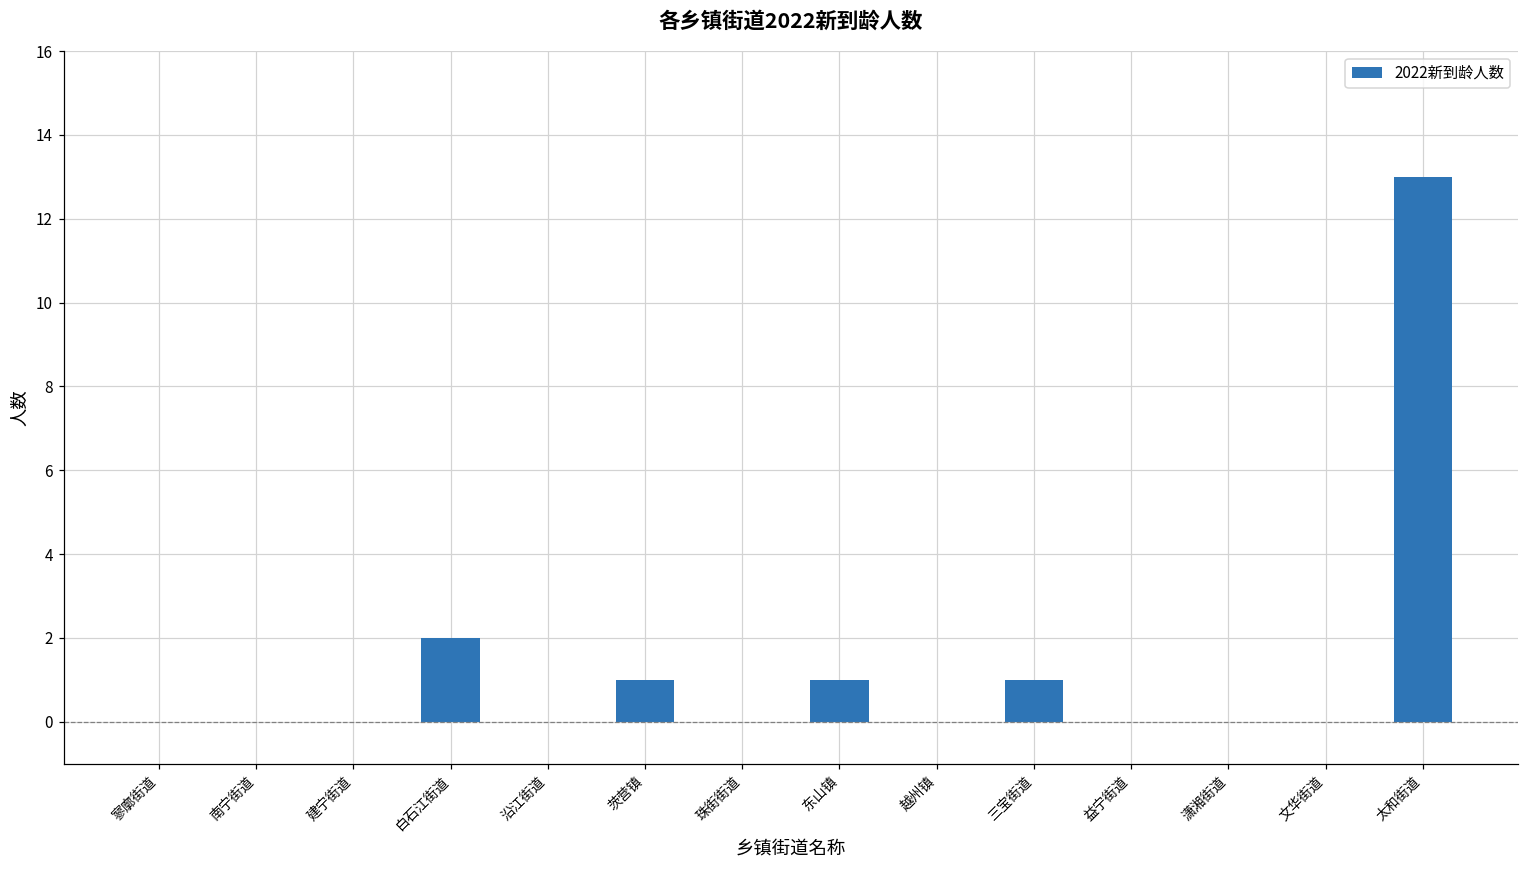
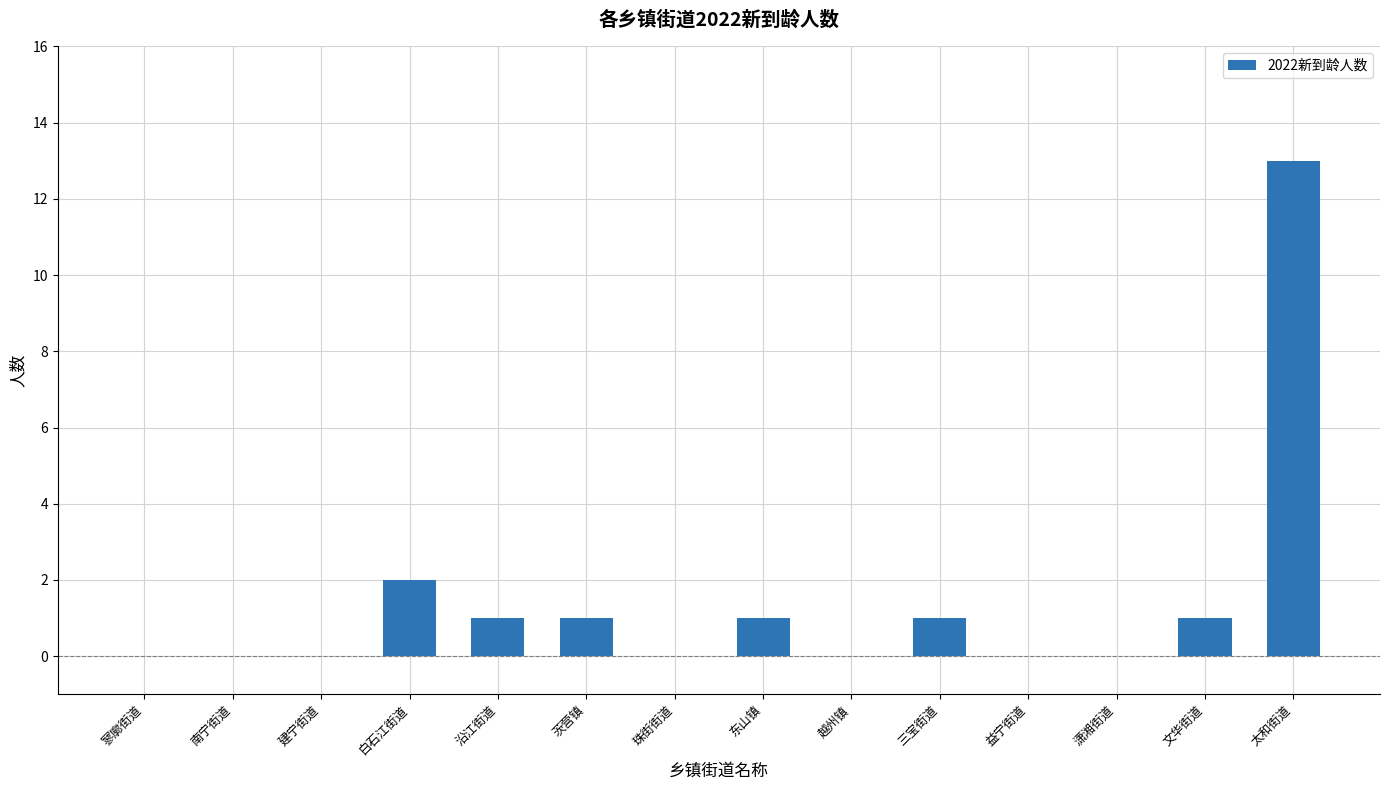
沿江街道: 0 -> 1
文华街道: 0 -> 1
